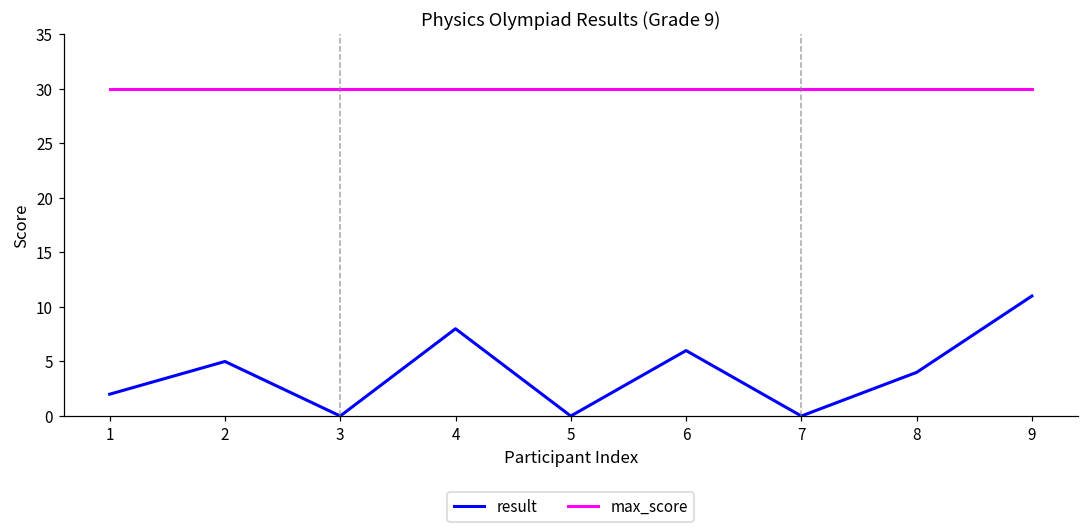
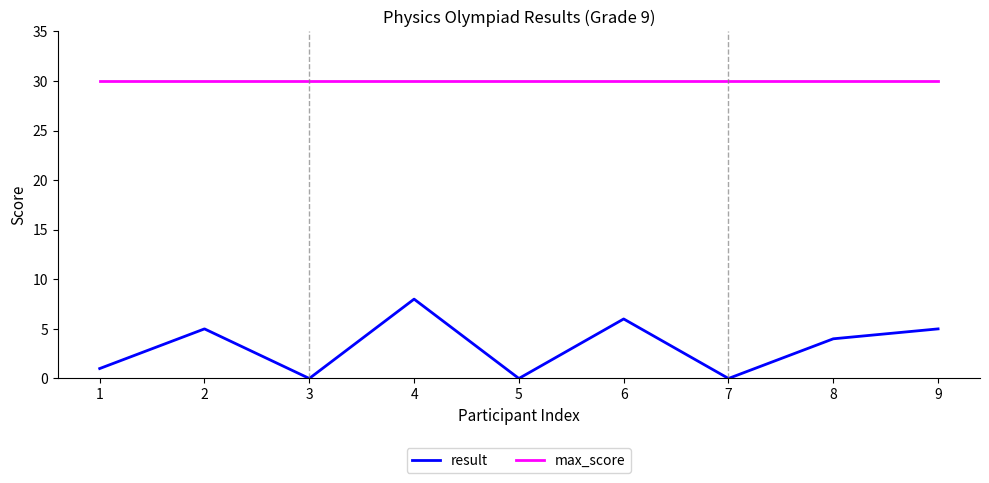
result, 1: 2 -> 1
result, 9: 11 -> 5
